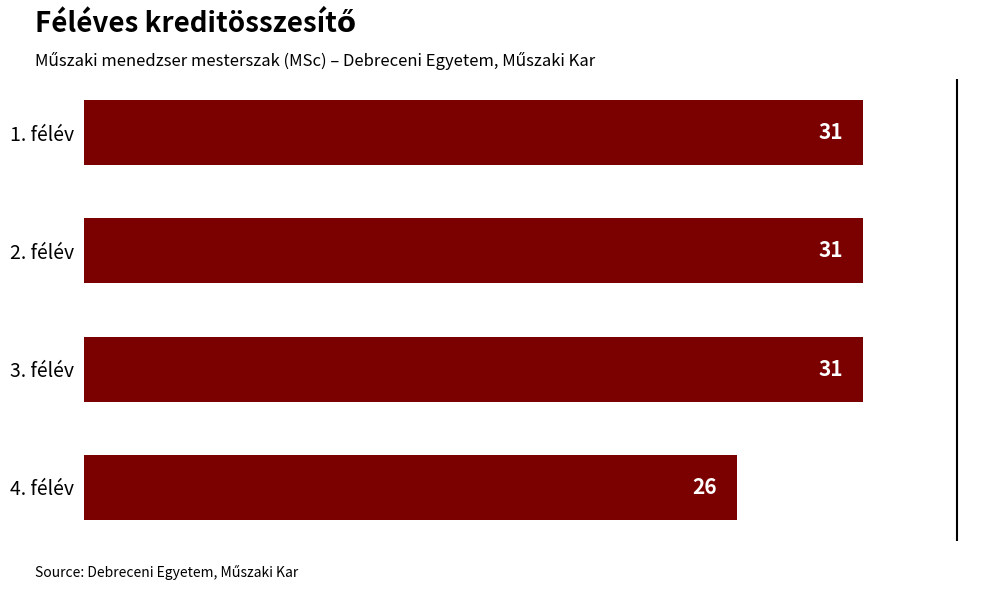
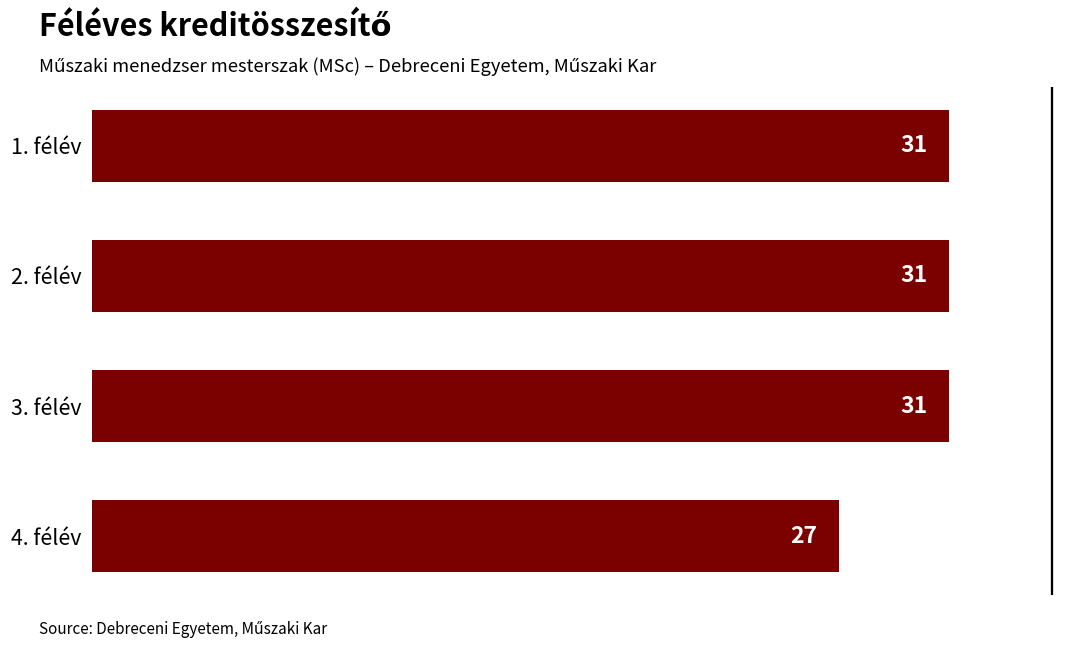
4. félév: 26 -> 27
